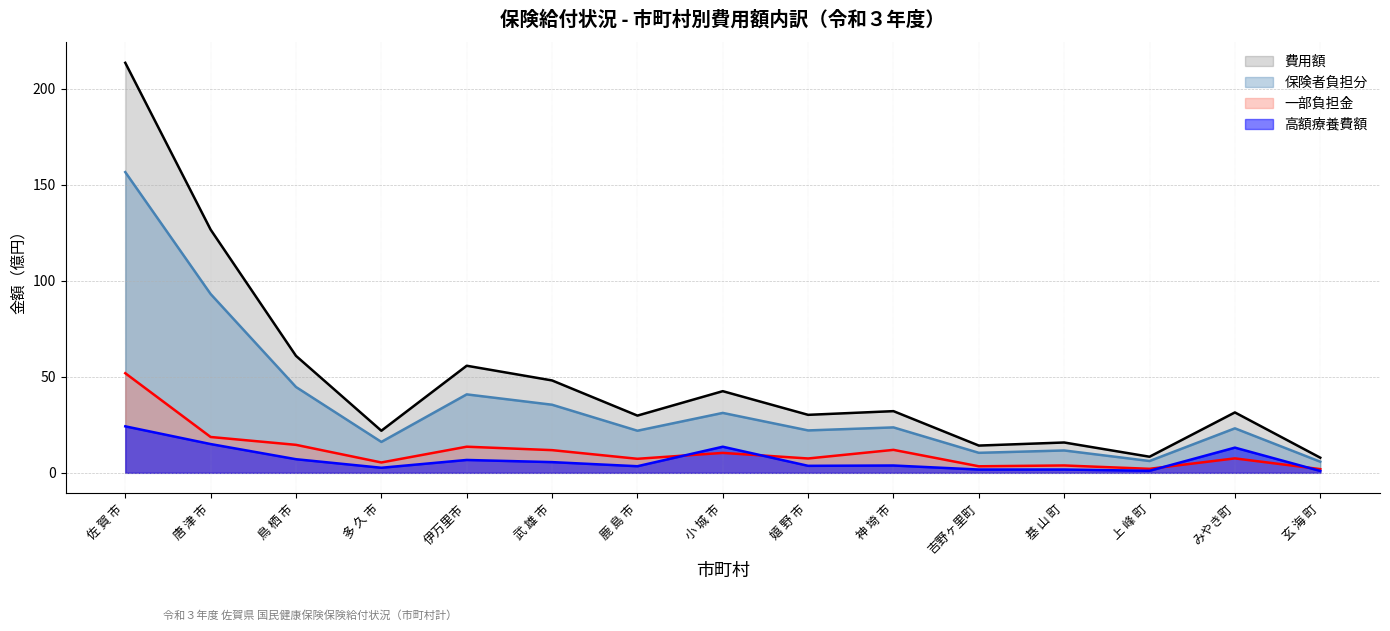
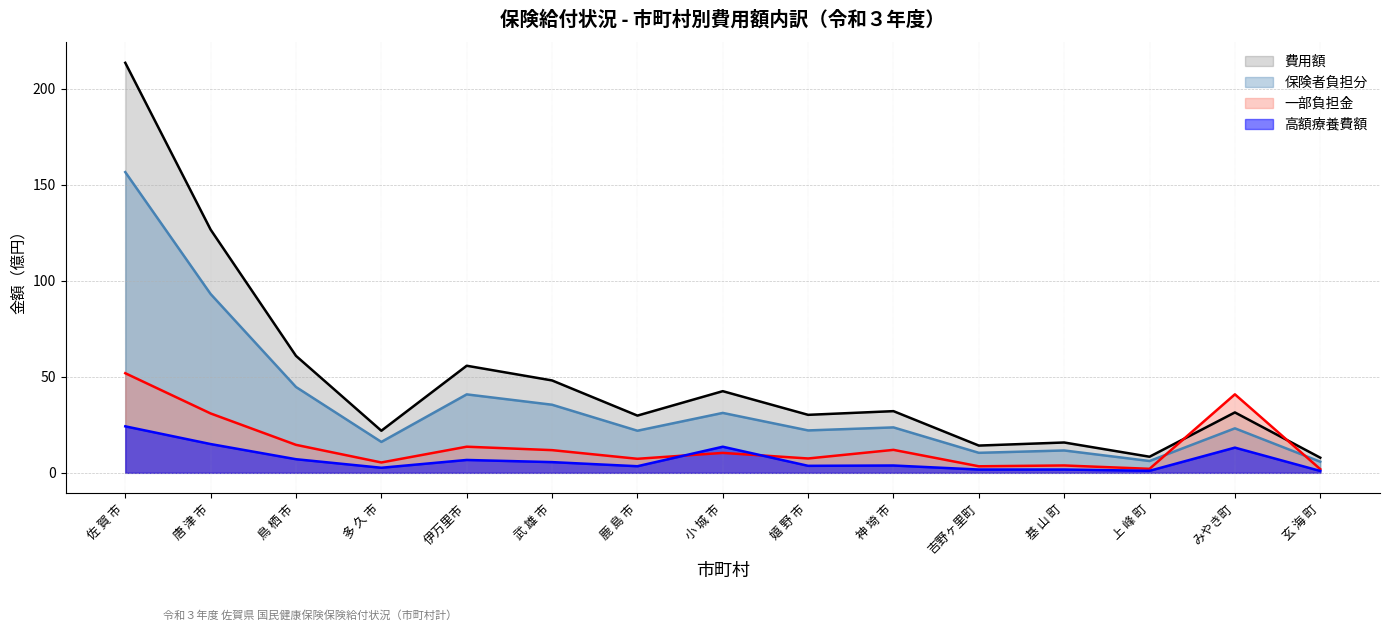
一部負担金, 唐 津 市: 19 -> 31
一部負担金, みやき町: 8 -> 41
